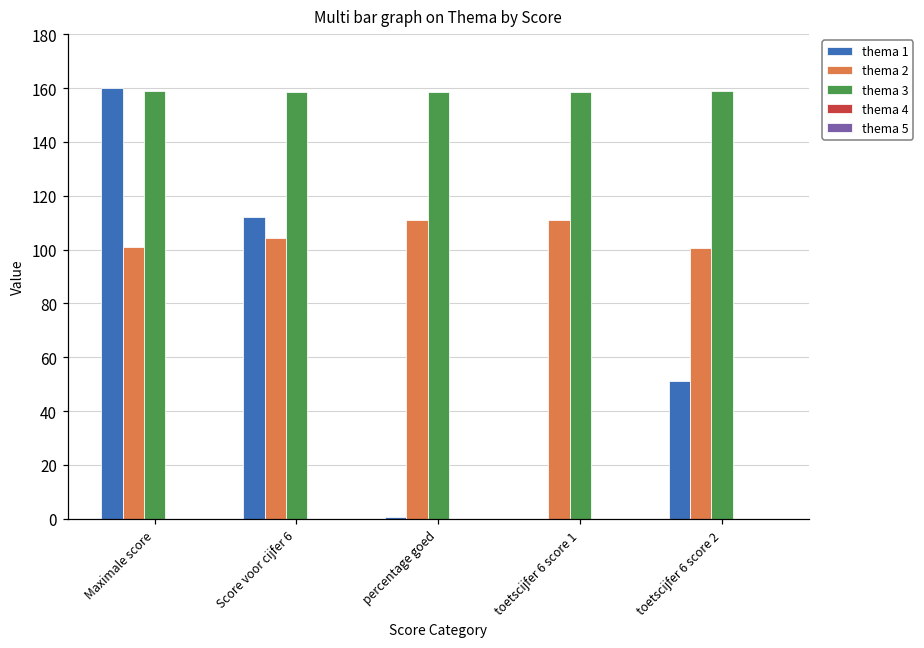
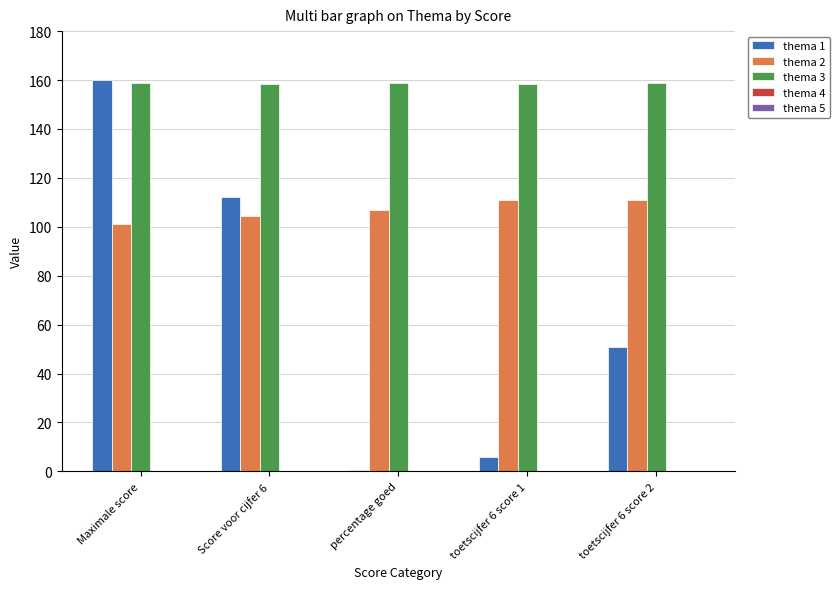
thema 2, percentage goed: 111 -> 107
thema 1, toetscijfer 6 score 1: 0 -> 6
thema 2, toetscijfer 6 score 2: 100 -> 111
